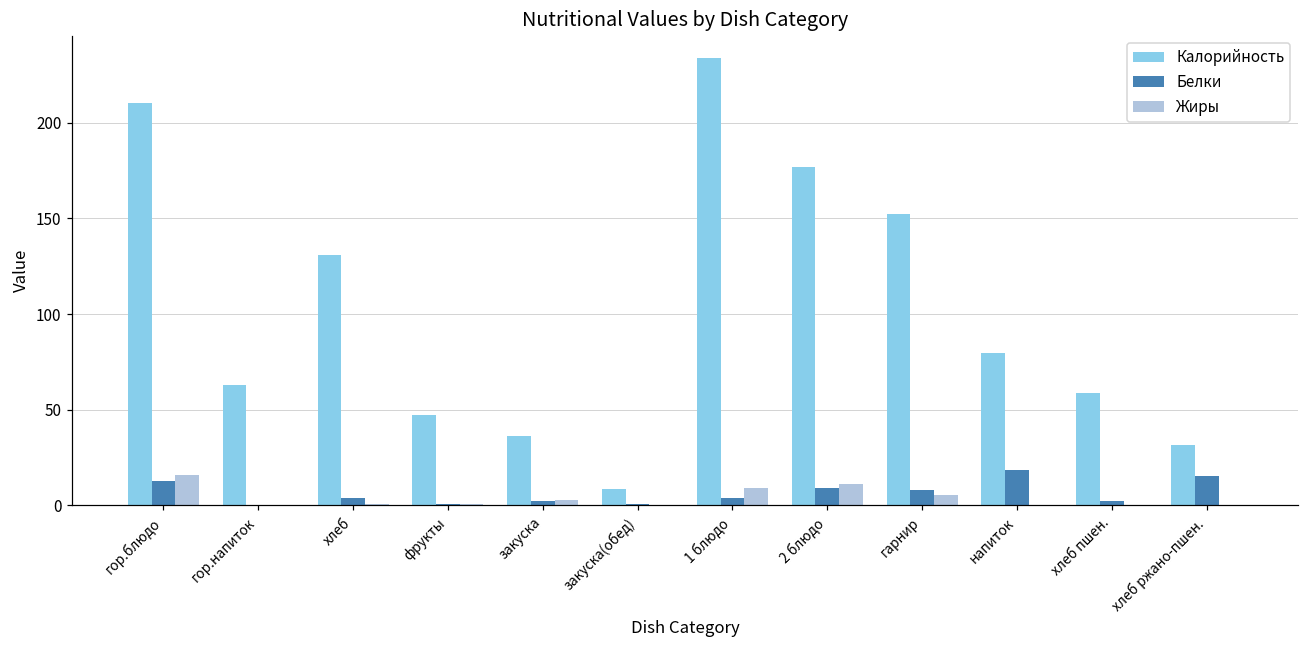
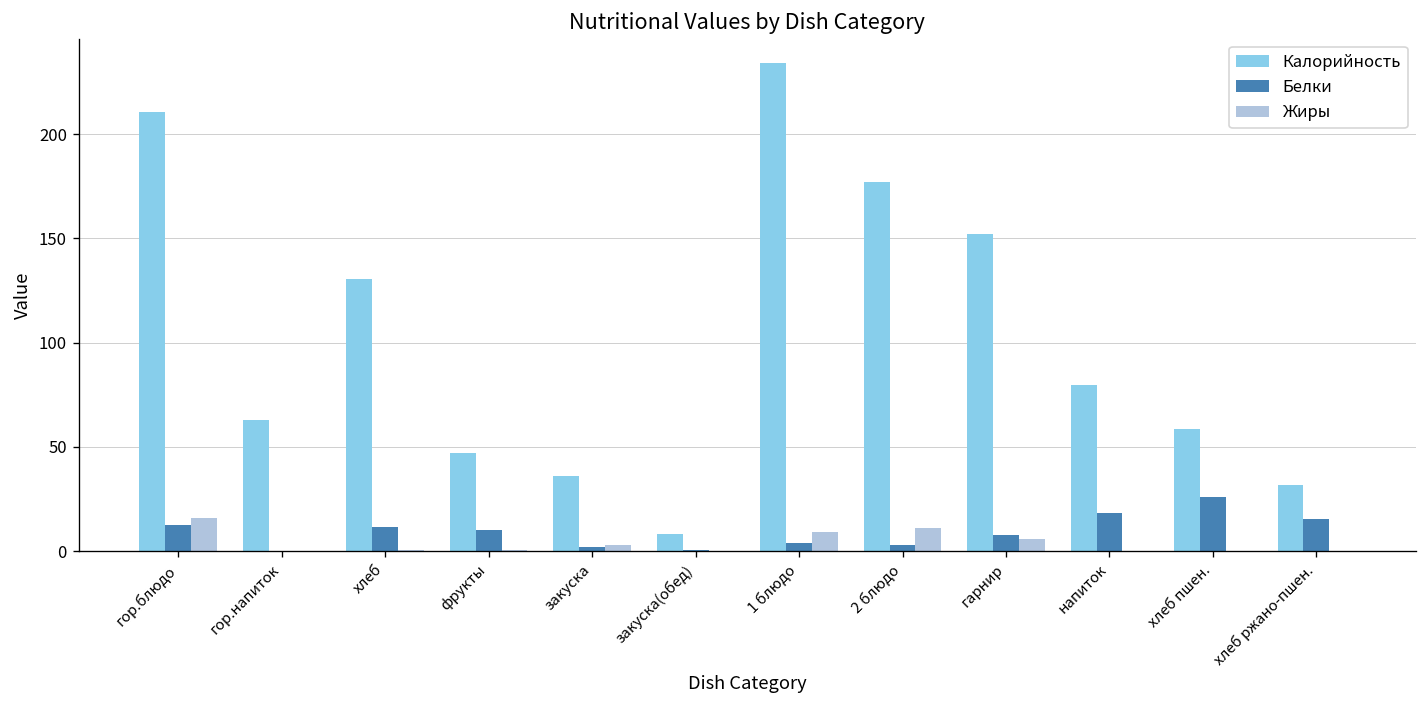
Белки, хлеб: 4 -> 12
Белки, фрукты: 0 -> 10
Белки, 2 блюдо: 9 -> 3
Белки, хлеб пшен.: 2 -> 26
